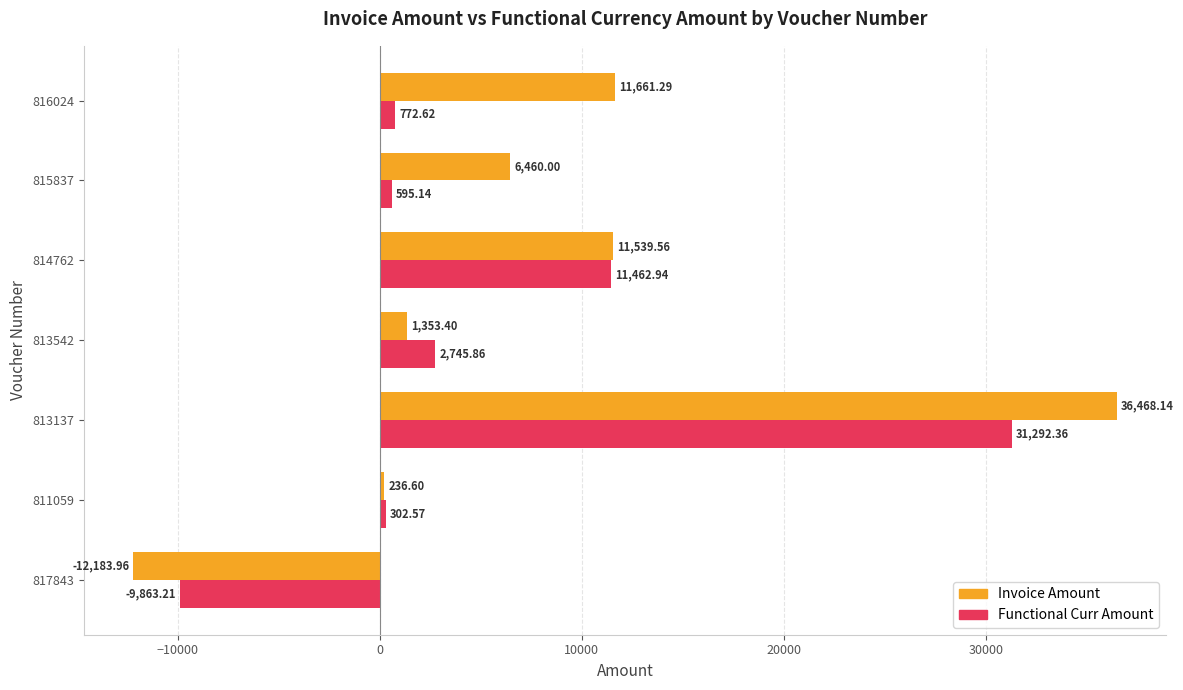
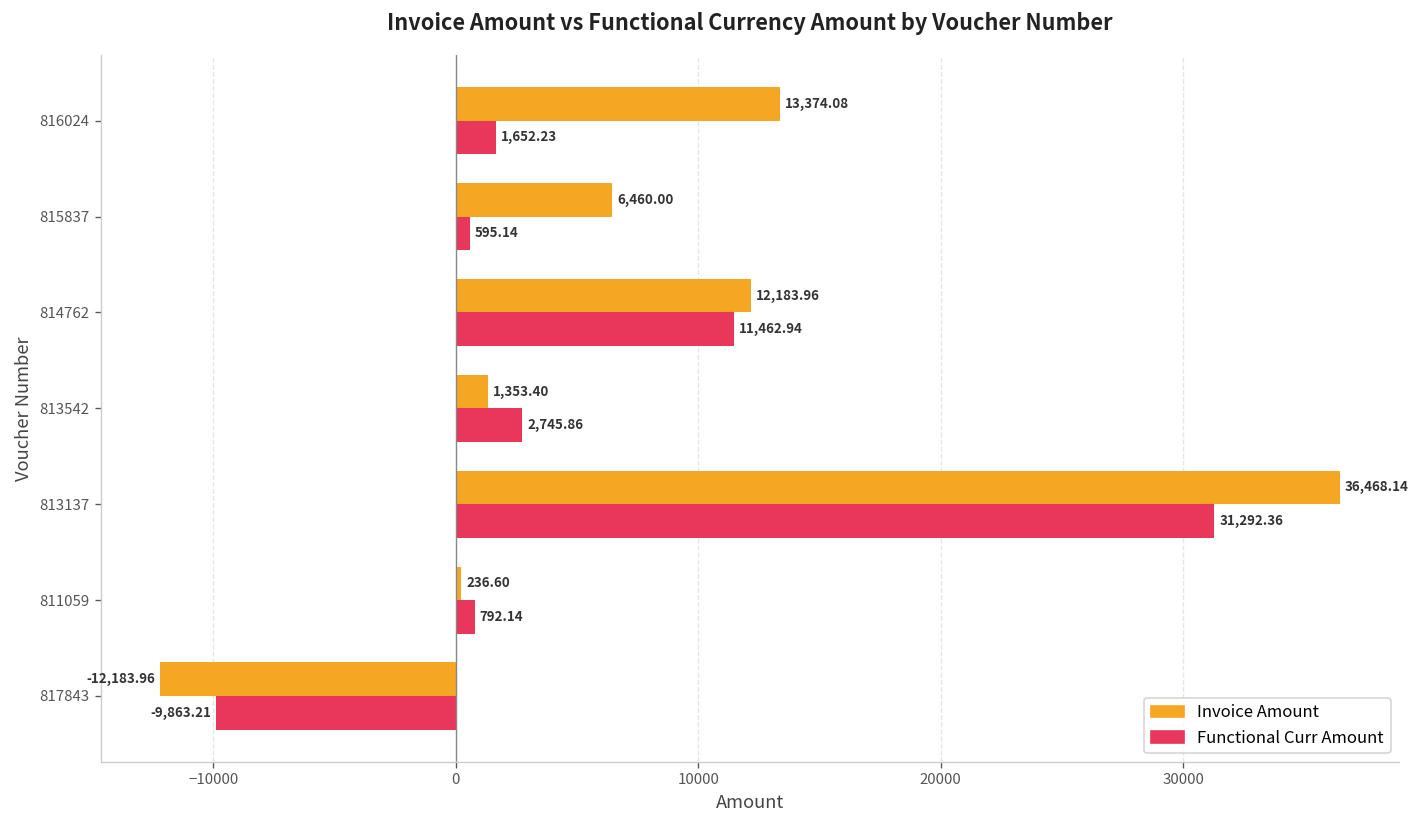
Invoice Amount, 816024: 11,661.29 -> 13,374.08
Functional Curr Amount, 816024: 772.62 -> 1,652.23
Invoice Amount, 814762: 11,539.56 -> 12,183.96
Functional Curr Amount, 811059: 302.57 -> 792.14
